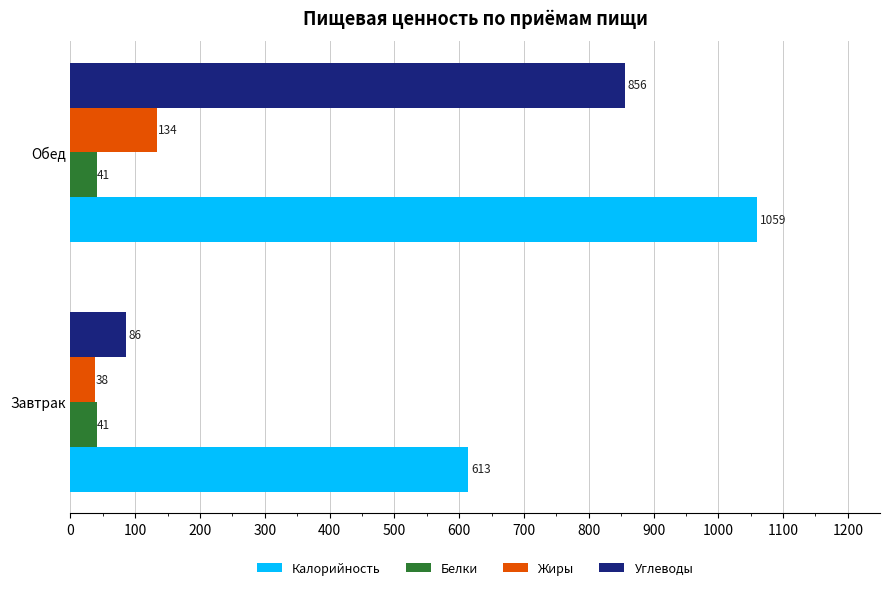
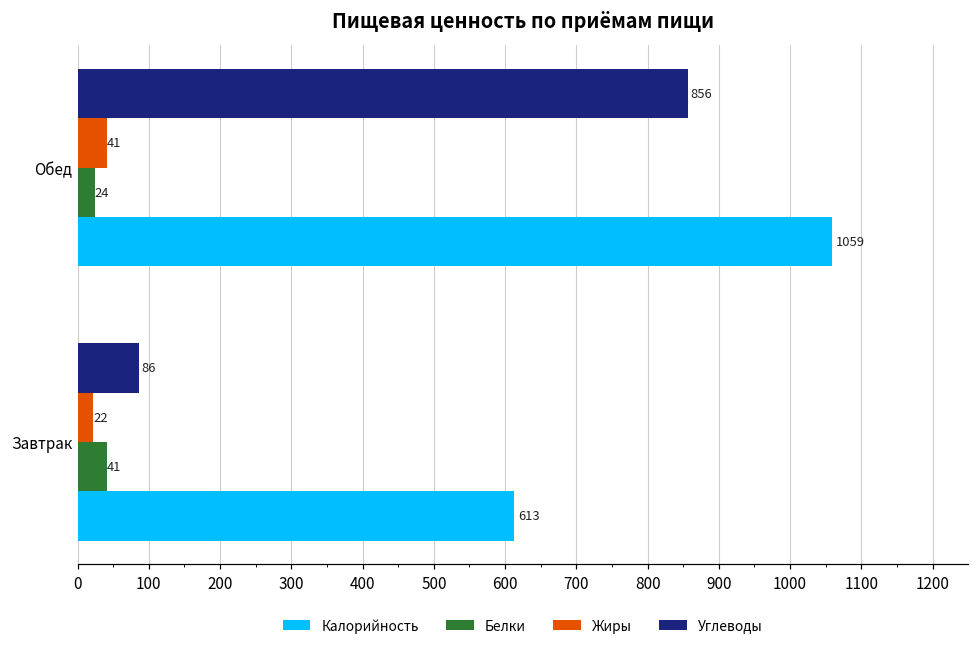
Жиры, Обед: 134 -> 41
Белки, Обед: 41 -> 24
Жиры, Завтрак: 38 -> 22
